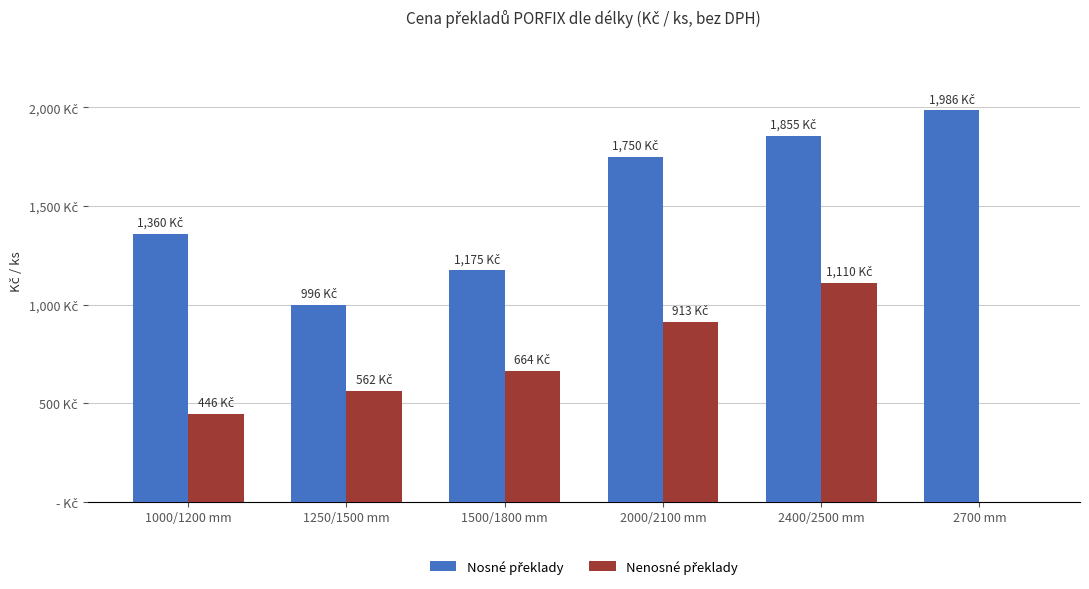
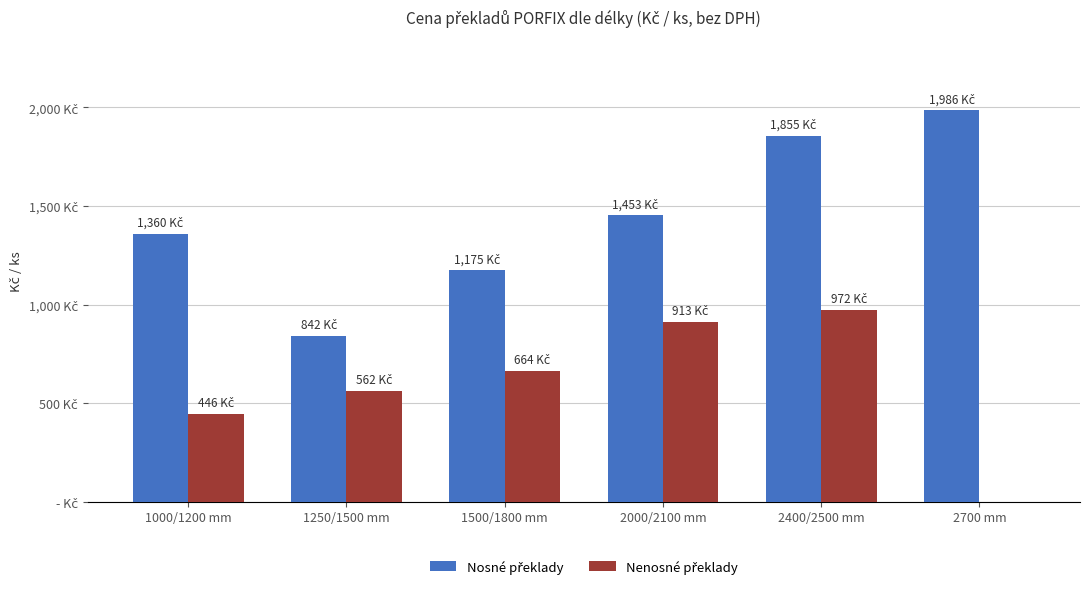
Nosné překlady, 1250/1500 mm: 996 -> 842
Nosné překlady, 2000/2100 mm: 1,750 -> 1,453
Nenosné překlady, 2400/2500 mm: 1,110 -> 972
